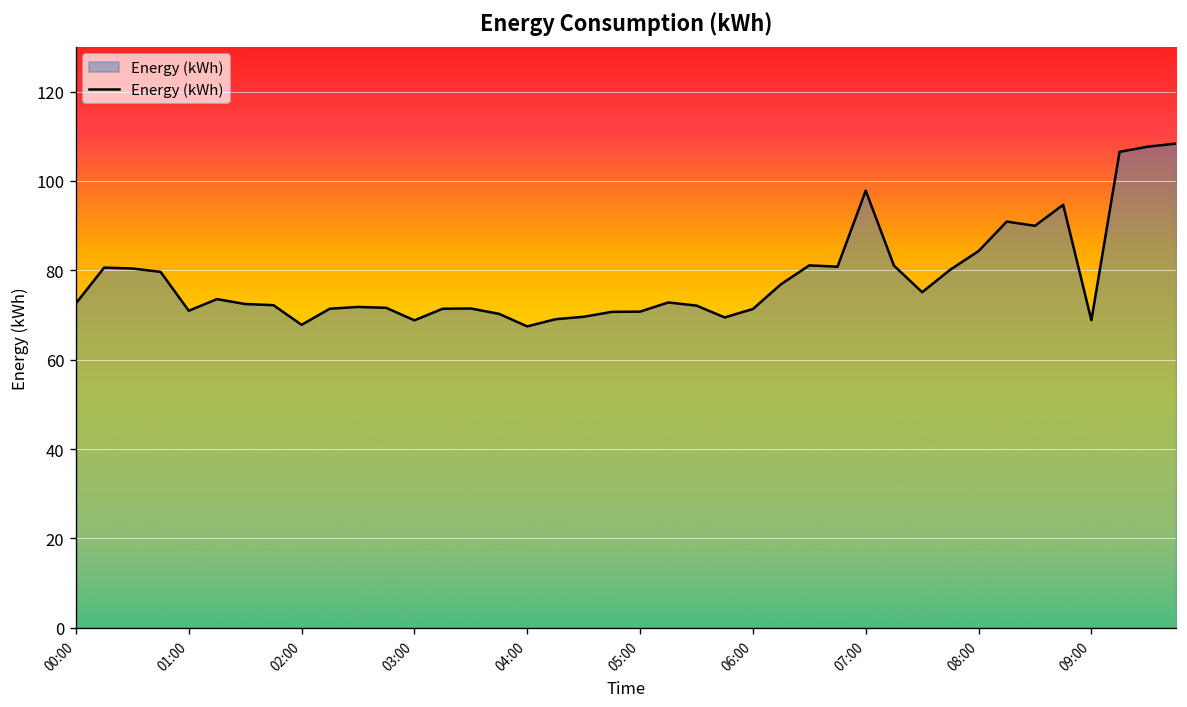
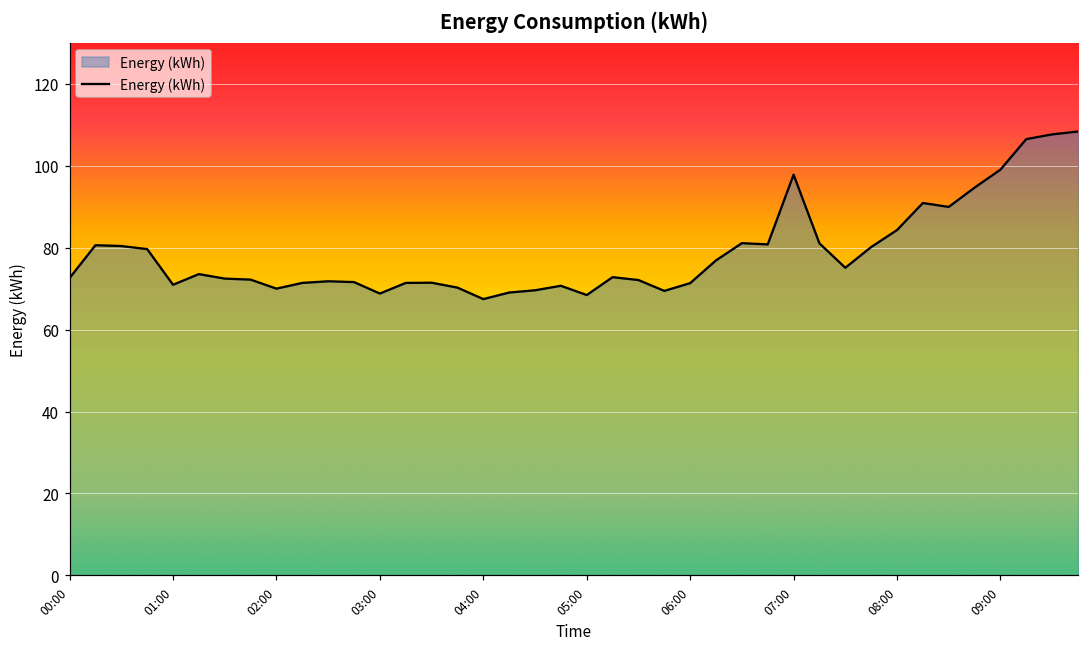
02:00: 68 -> 70
05:00: 71 -> 68
09:00: 69 -> 99
